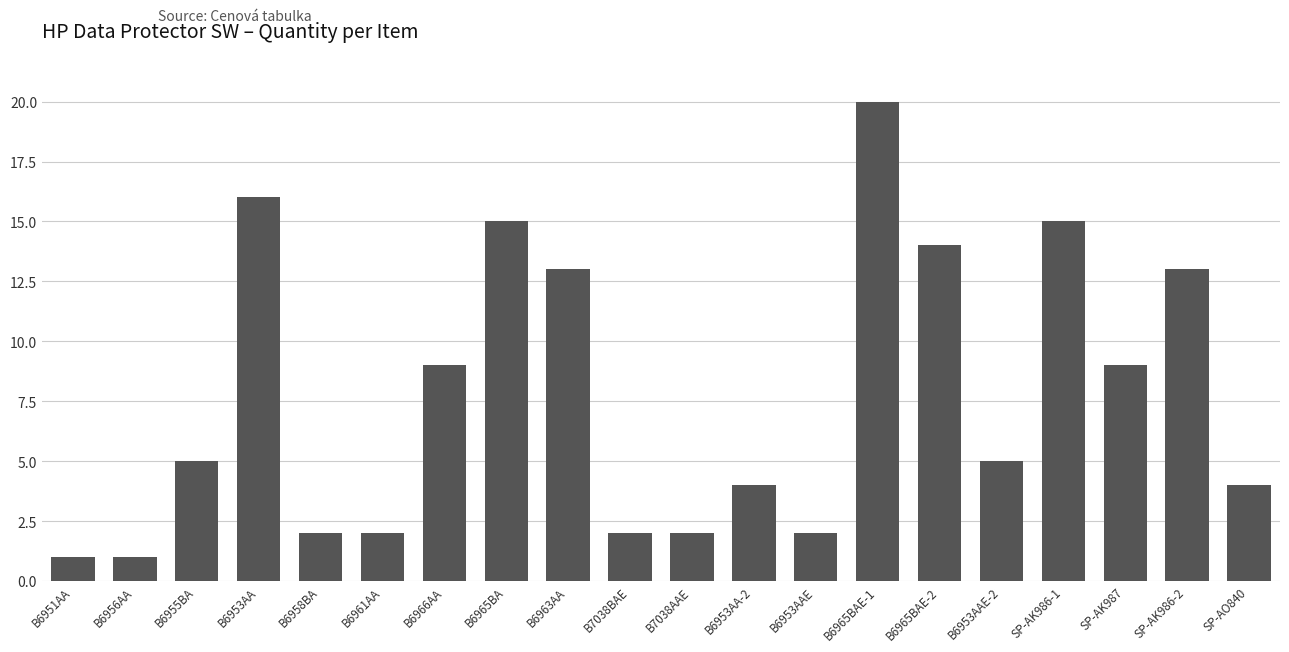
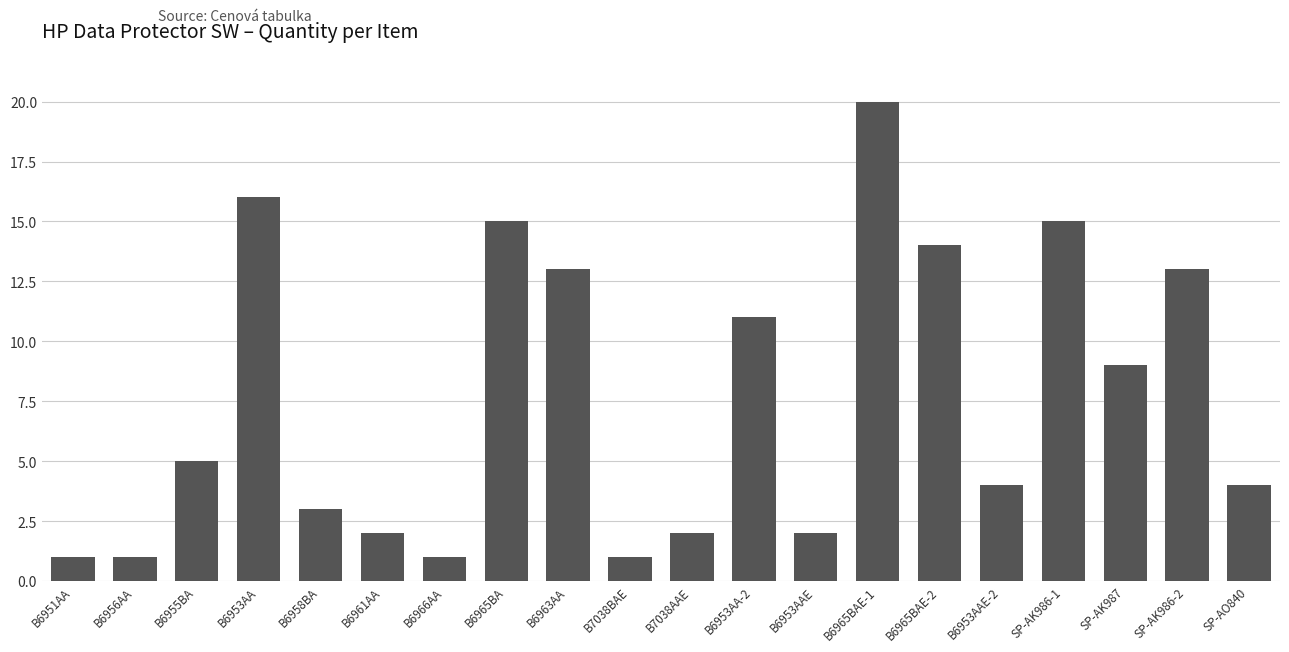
B6958BA: 2 -> 3
B6966AA: 9 -> 1
B7038BAE: 2 -> 1
B6953AA-2: 4 -> 11
B6953AAE-2: 5 -> 4
